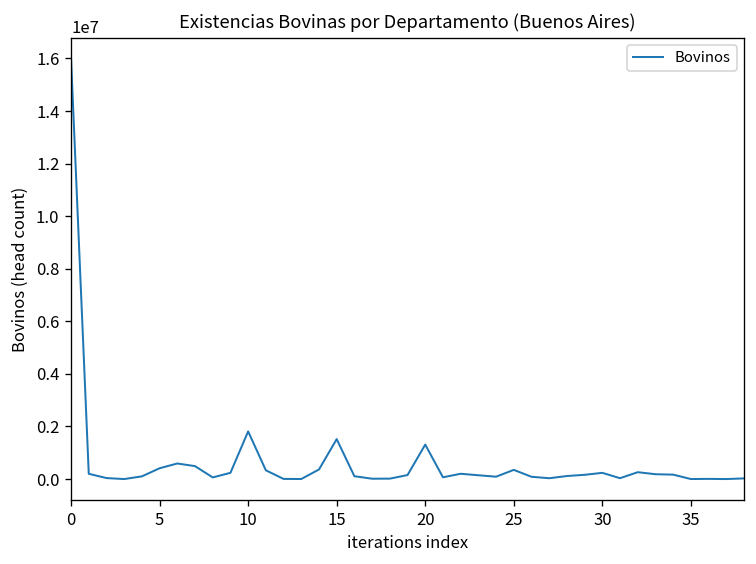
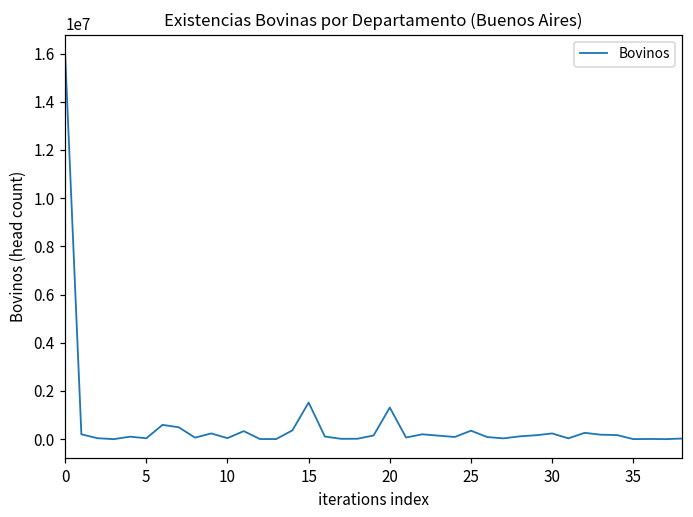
5: 400000 -> 0
10: 1800000 -> 0
